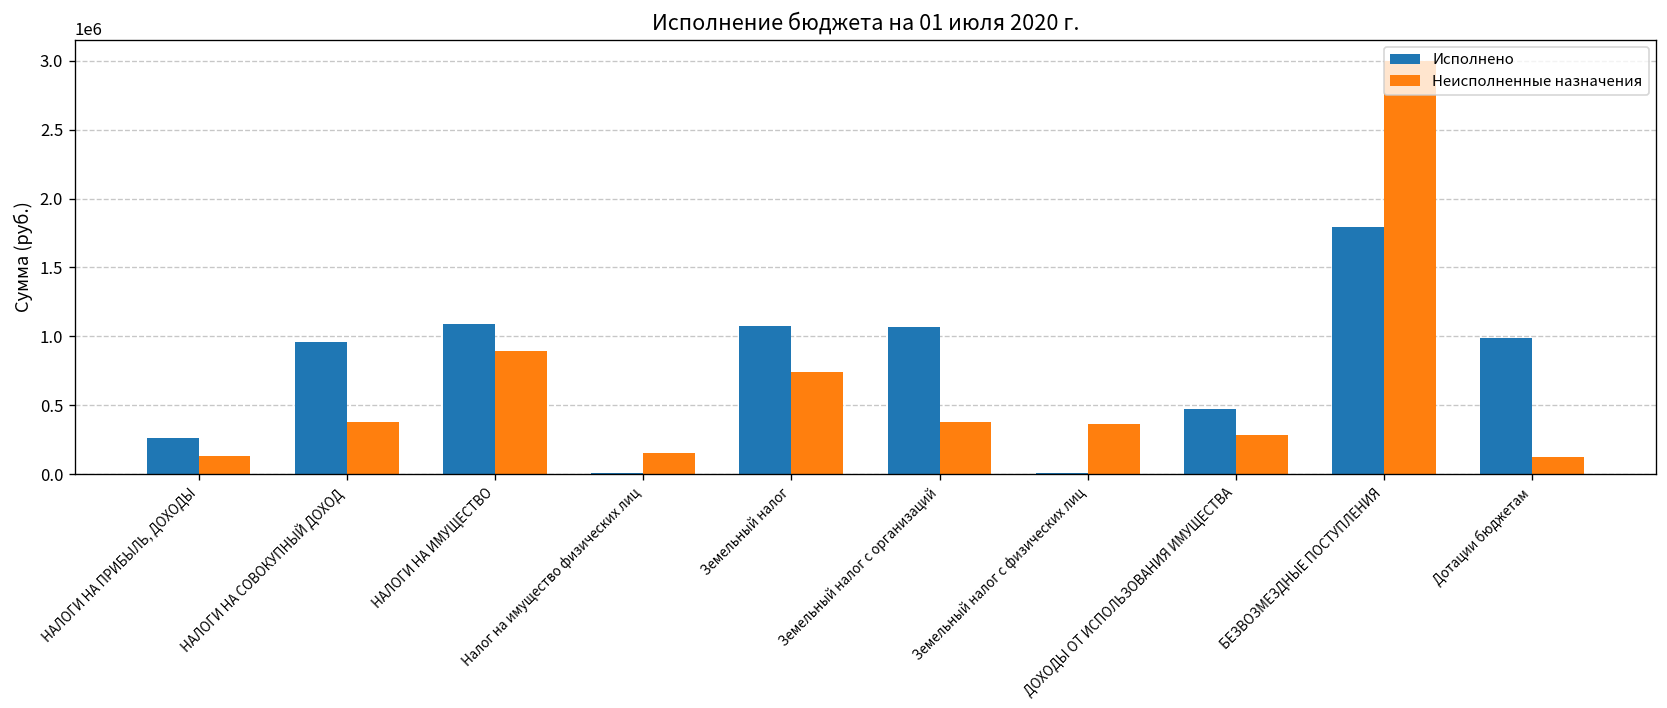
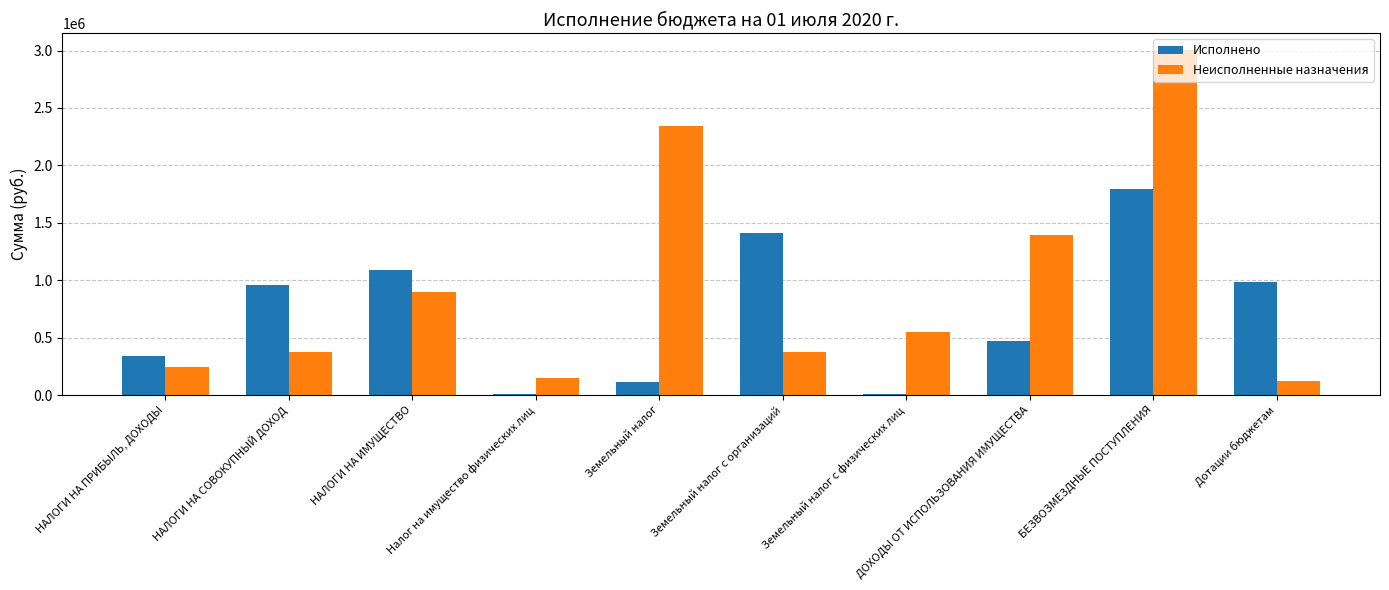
Исполнено, НАЛОГИ НА ПРИБЫЛЬ, ДОХОДЫ: 260000 -> 340000
Неисполненные назначения, НАЛОГИ НА ПРИБЫЛЬ, ДОХОДЫ: 130000 -> 240000
Исполнено, Земельный налог: 1080000 -> 110000
Неисполненные назначения, Земельный налог: 740000 -> 2340000
Исполнено, Земельный налог с организаций: 1060000 -> 1410000
Неисполненные назначения, Земельный налог с физических лиц: 360000 -> 550000
Неисполненные назначения, ДОХОДЫ ОТ ИСПОЛЬЗОВАНИЯ ИМУЩЕСТВА: 280000 -> 1390000
